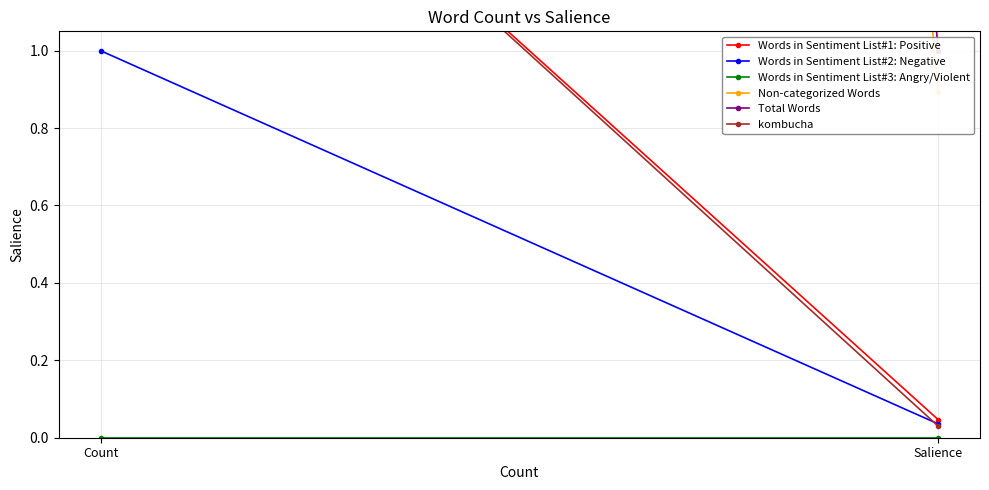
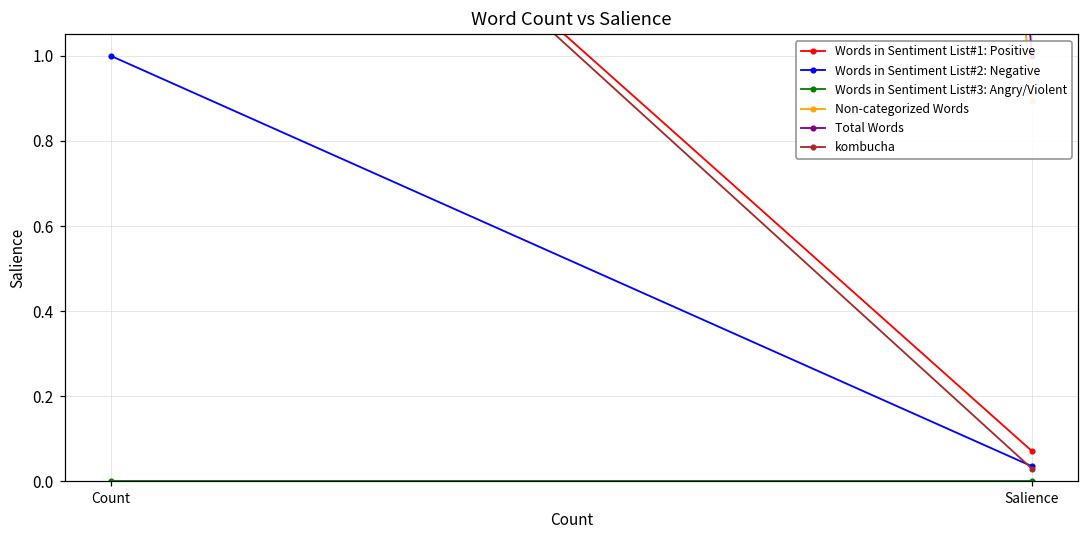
Words in Sentiment List#1: Positive, Salience: 0.05 -> 0.07
